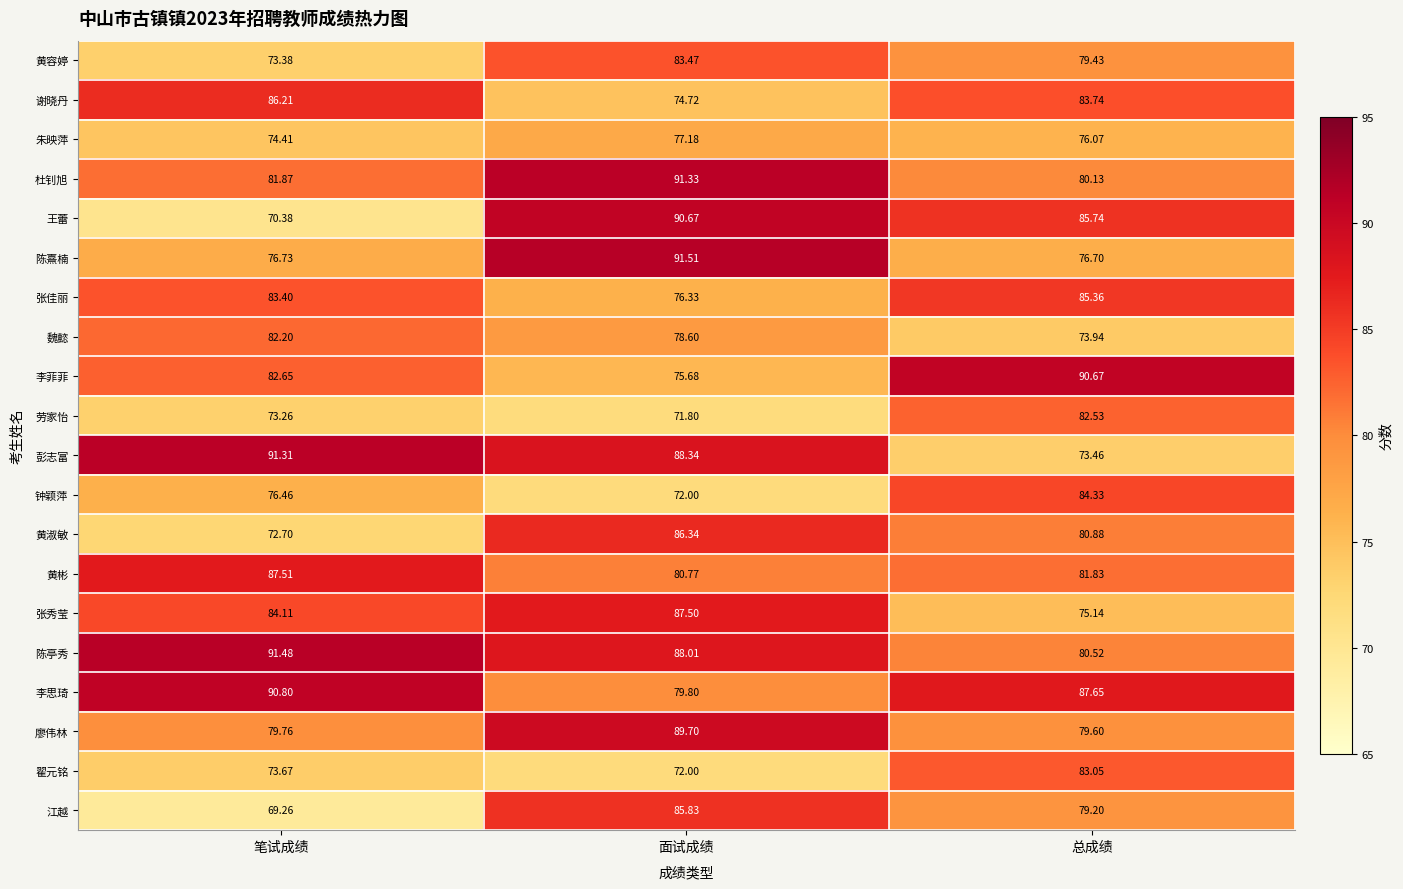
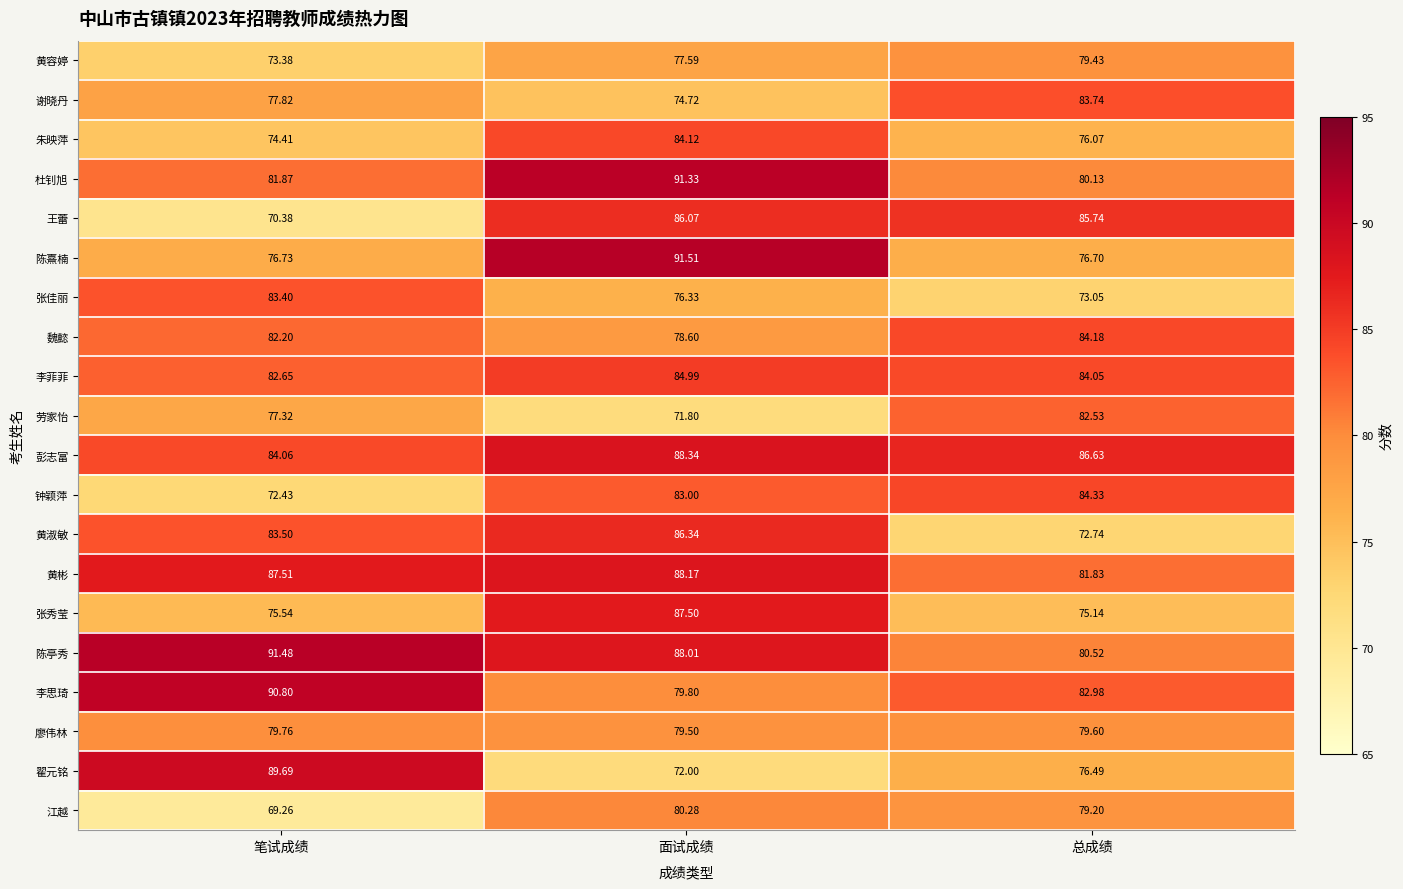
黄容婷, 面试成绩: 83.47 -> 77.59
谢晓丹, 笔试成绩: 86.21 -> 77.82
朱映萍, 面试成绩: 77.18 -> 84.12
王蕾, 面试成绩: 90.67 -> 86.07
张佳丽, 总成绩: 85.36 -> 73.05
魏懿, 总成绩: 73.94 -> 84.18
李菲菲, 面试成绩: 75.68 -> 84.99
李菲菲, 总成绩: 90.67 -> 84.05
劳家怡, 笔试成绩: 73.26 -> 77.32
彭志富, 笔试成绩: 91.31 -> 84.06
彭志富, 总成绩: 73.46 -> 86.63
钟颖萍, 笔试成绩: 76.46 -> 72.43
钟颖萍, 面试成绩: 72.00 -> 83.00
黄淑敏, 笔试成绩: 72.70 -> 83.50
黄淑敏, 总成绩: 80.88 -> 72.74
黄彬, 面试成绩: 80.77 -> 88.17
张秀莹, 笔试成绩: 84.11 -> 75.54
李思琦, 总成绩: 87.65 -> 82.98
廖伟林, 面试成绩: 89.70 -> 79.50
翟元铭, 笔试成绩: 73.67 -> 89.69
翟元铭, 总成绩: 83.05 -> 76.49
江越, 面试成绩: 85.83 -> 80.28
